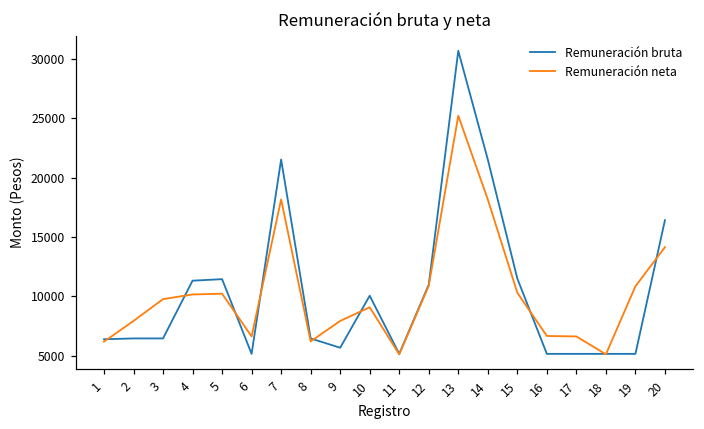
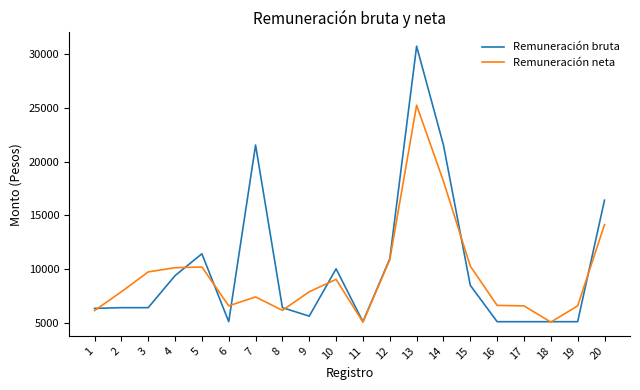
Remuneración bruta, 4: 11300 -> 9400
Remuneración neta, 7: 18200 -> 7500
Remuneración bruta, 15: 11500 -> 8500
Remuneración neta, 19: 10900 -> 6600
